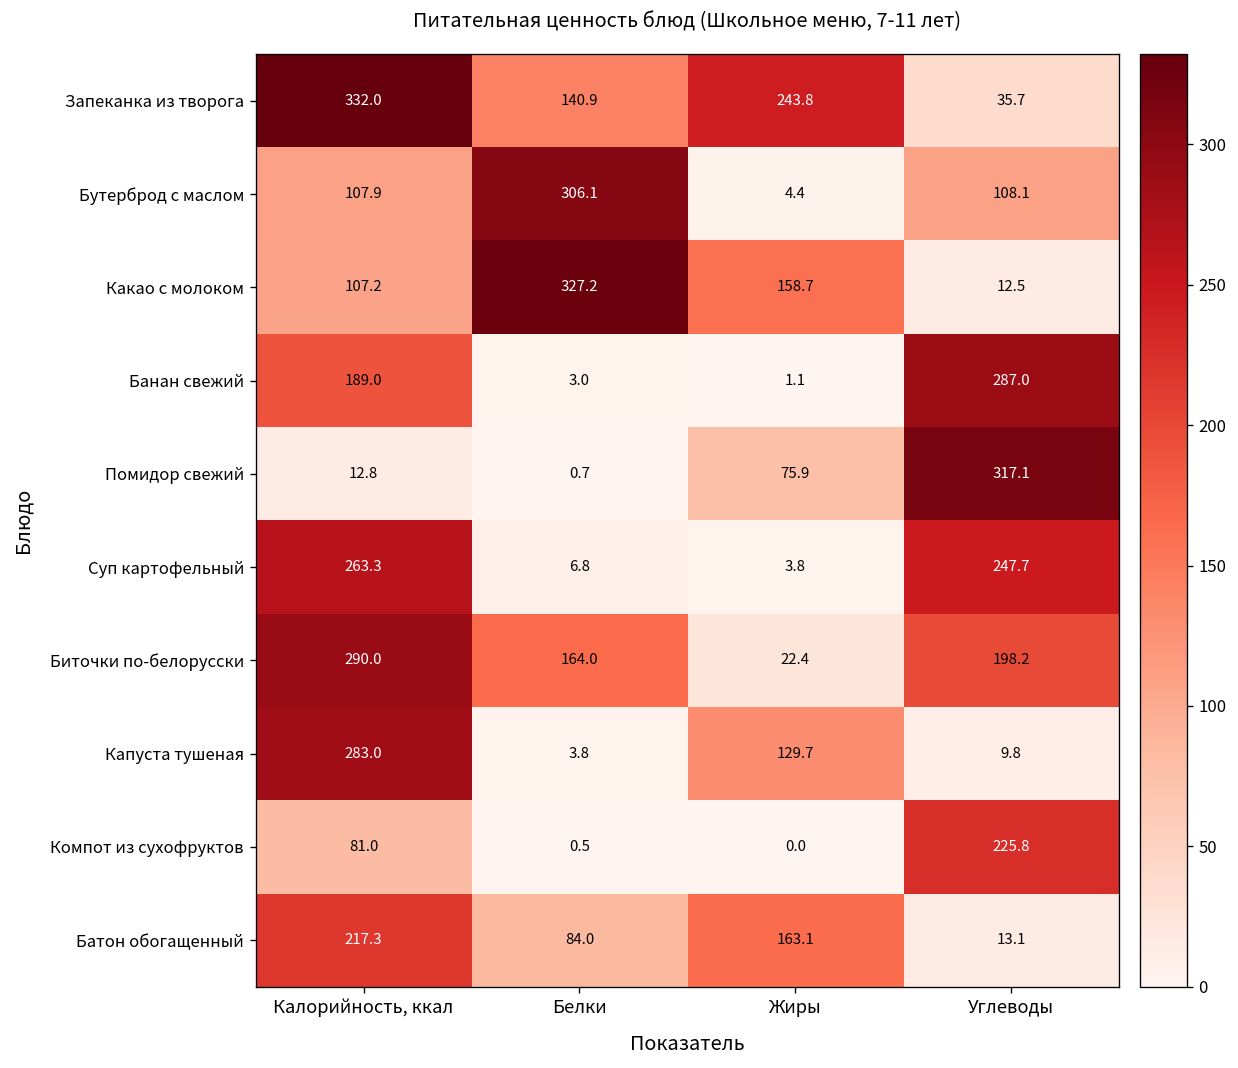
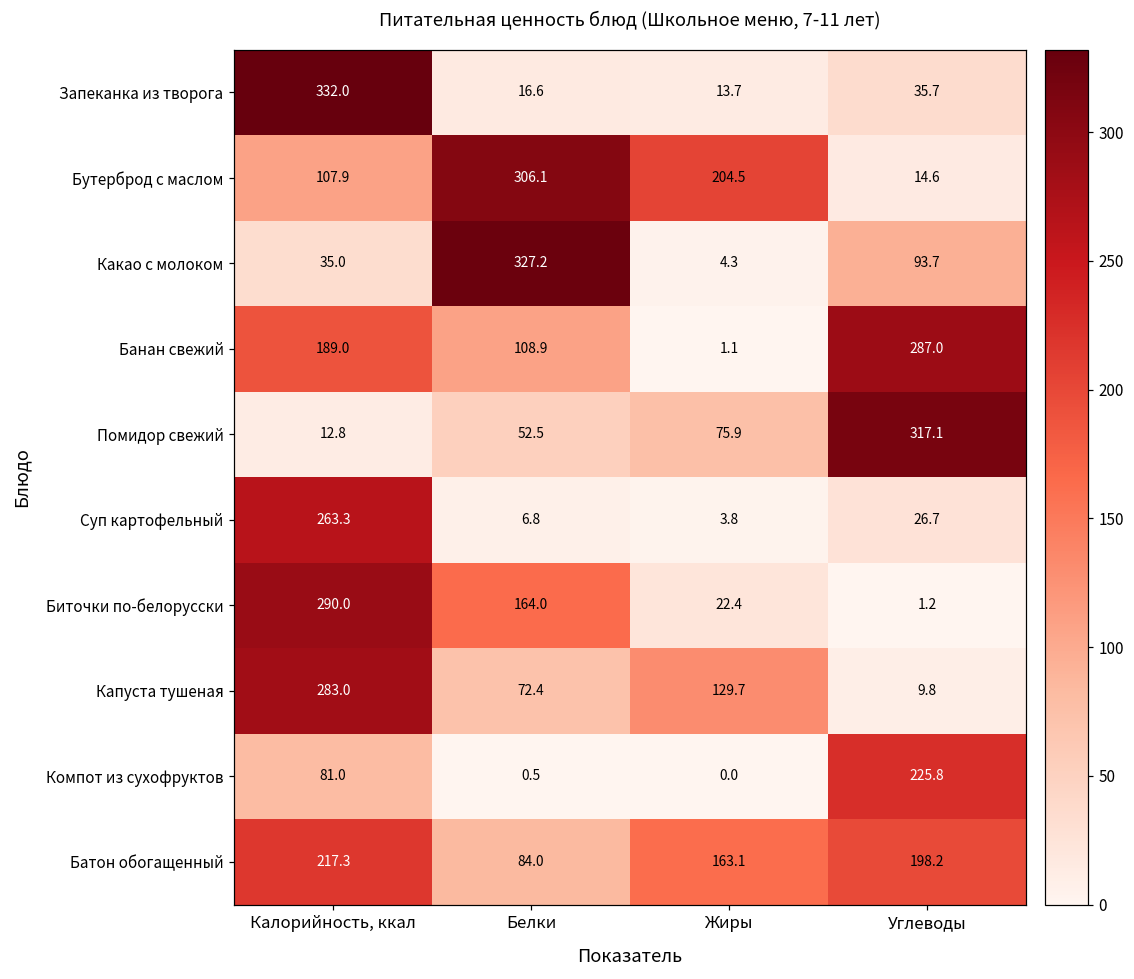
Запеканка из творога, Белки: 140.9 -> 16.6
Запеканка из творога, Жиры: 243.8 -> 13.7
Бутерброд с маслом, Жиры: 4.4 -> 204.5
Бутерброд с маслом, Углеводы: 108.1 -> 14.6
Какао с молоком, Калорийность, ккал: 107.2 -> 35.0
Какао с молоком, Жиры: 158.7 -> 4.3
Какао с молоком, Углеводы: 12.5 -> 93.7
Банан свежий, Белки: 3.0 -> 108.9
Помидор свежий, Белки: 0.7 -> 52.5
Суп картофельный, Углеводы: 247.7 -> 26.7
Биточки по-белорусски, Углеводы: 198.2 -> 1.2
Капуста тушеная, Белки: 3.8 -> 72.4
Батон обогащенный, Углеводы: 13.1 -> 198.2
